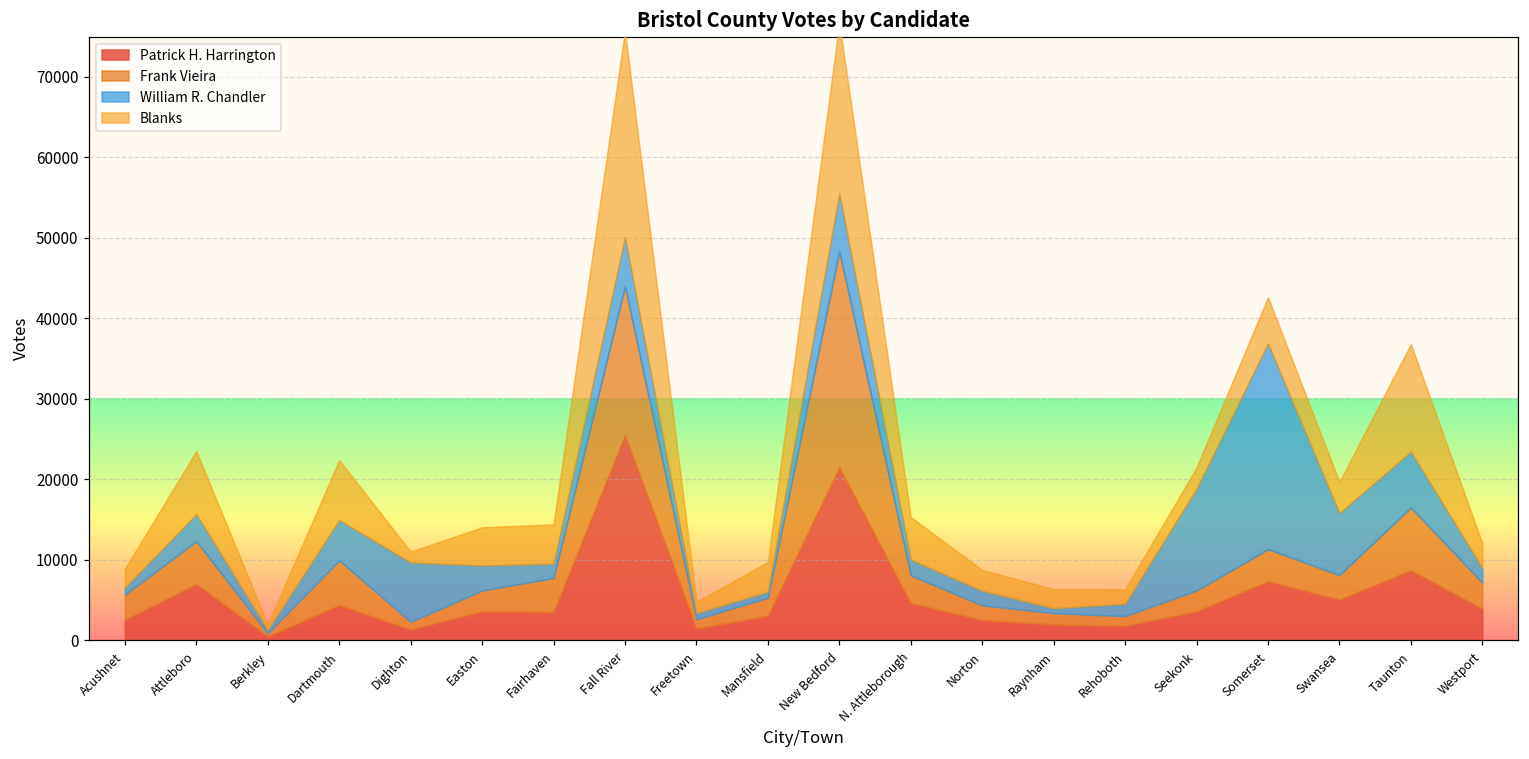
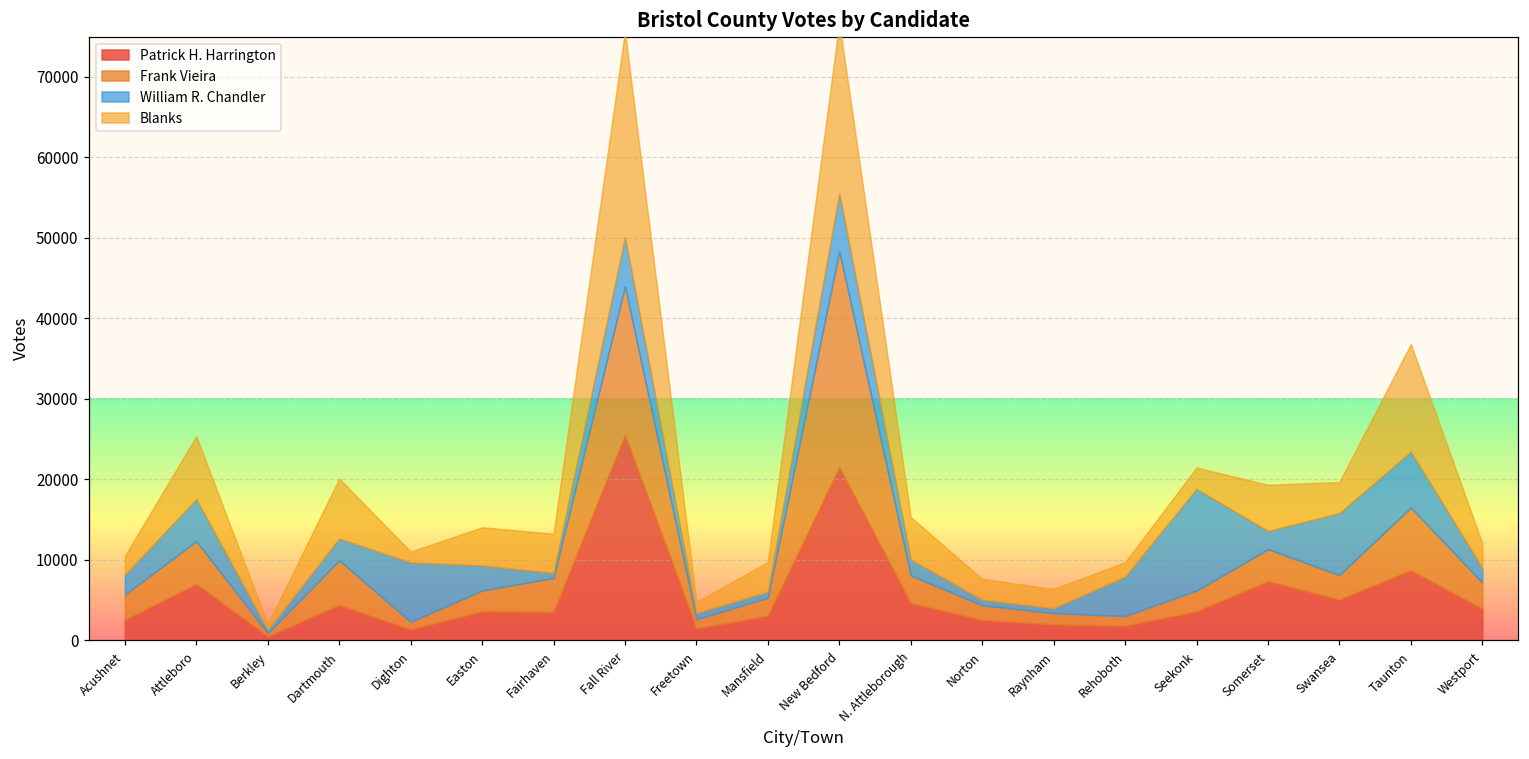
William R. Chandler, Acushnet: 1000 -> 2000
William R. Chandler, Attleboro: 3000 -> 5000
William R. Chandler, Dartmouth: 5000 -> 3000
William R. Chandler, Fairhaven: 2000 -> 1000
William R. Chandler, Norton: 2000 -> 1000
William R. Chandler, Rehoboth: 2000 -> 5000
William R. Chandler, Somerset: 26000 -> 2000
